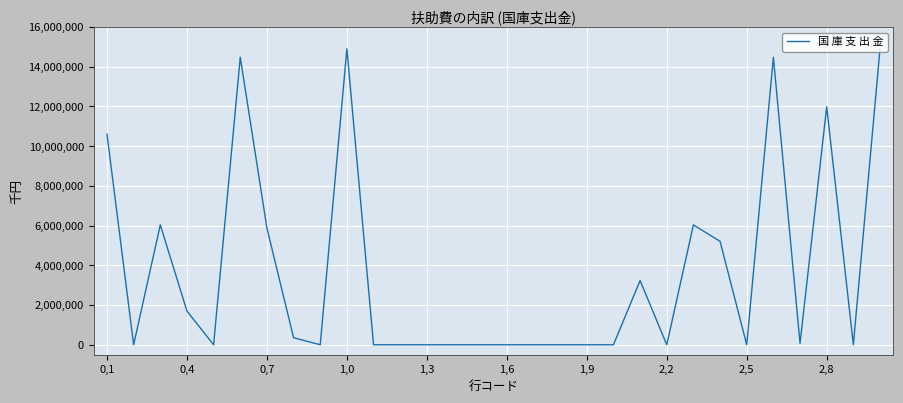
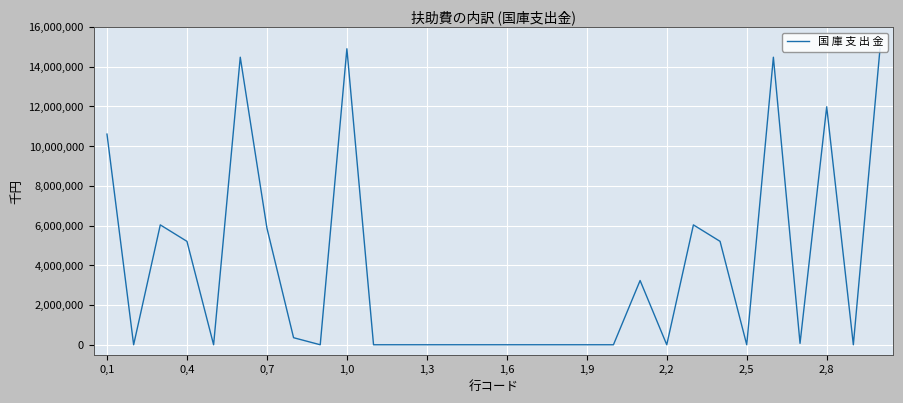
0,4: 1,700,000 -> 5,200,000
